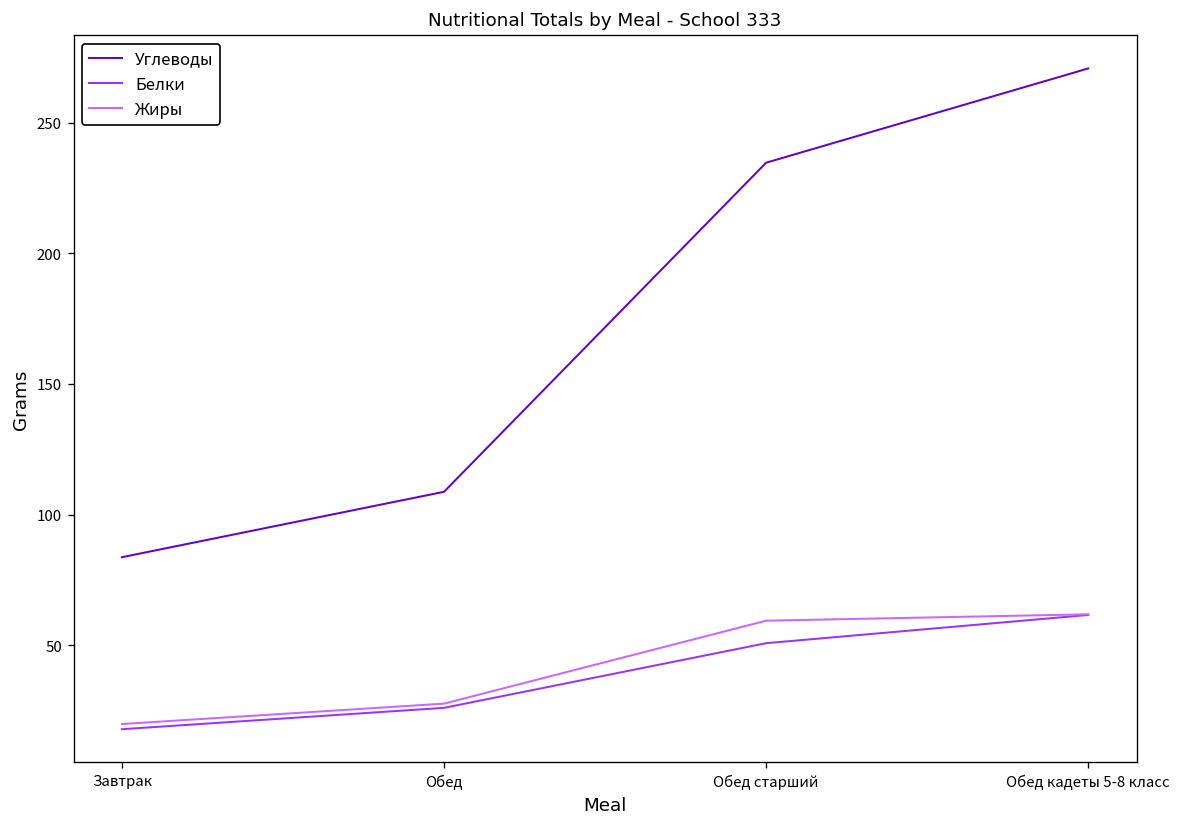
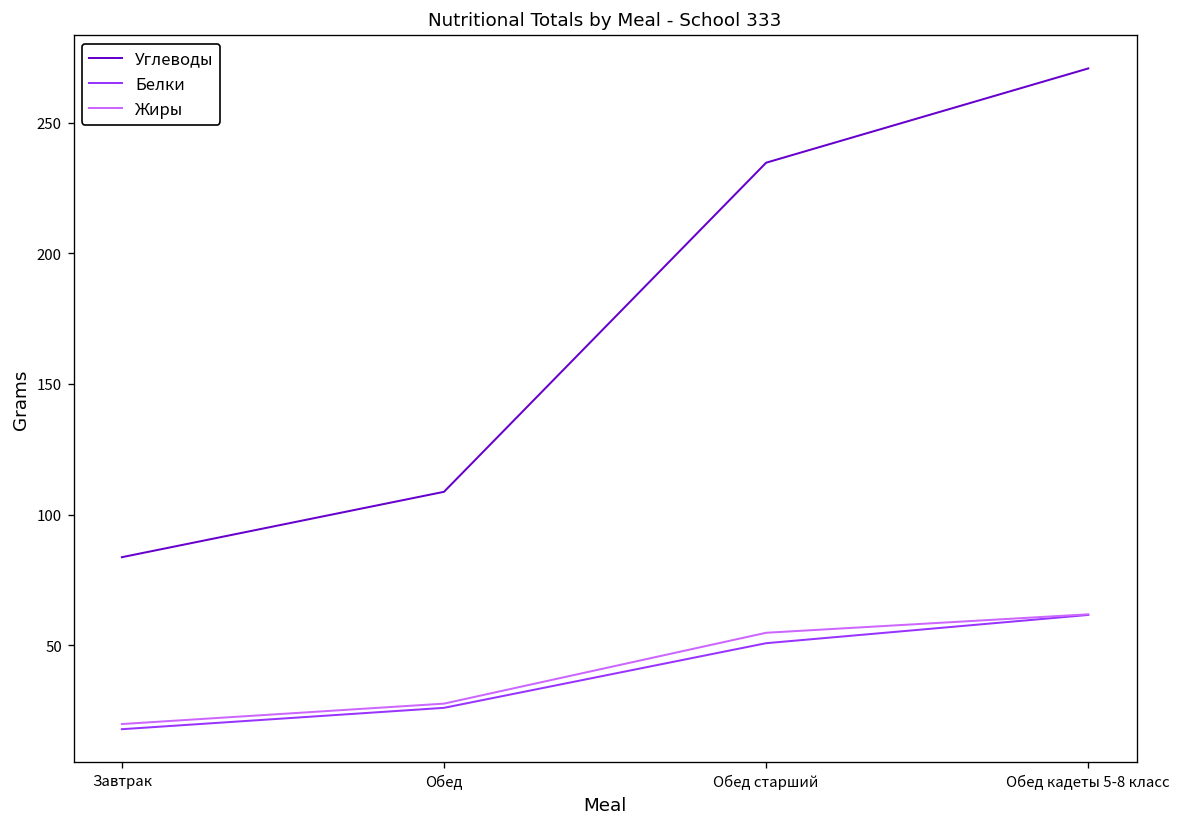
Жиры, Обед старший: 59 -> 55
